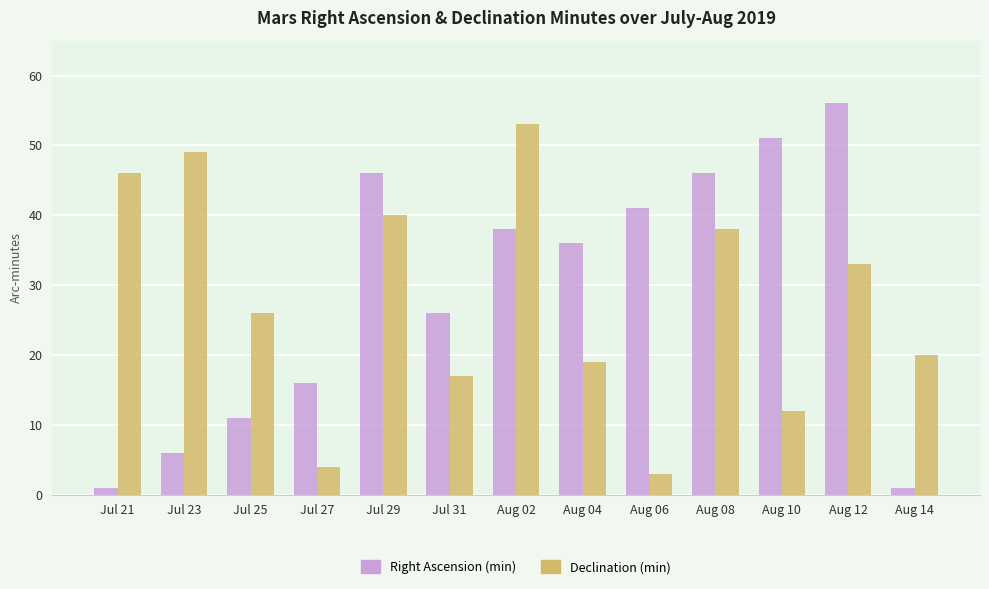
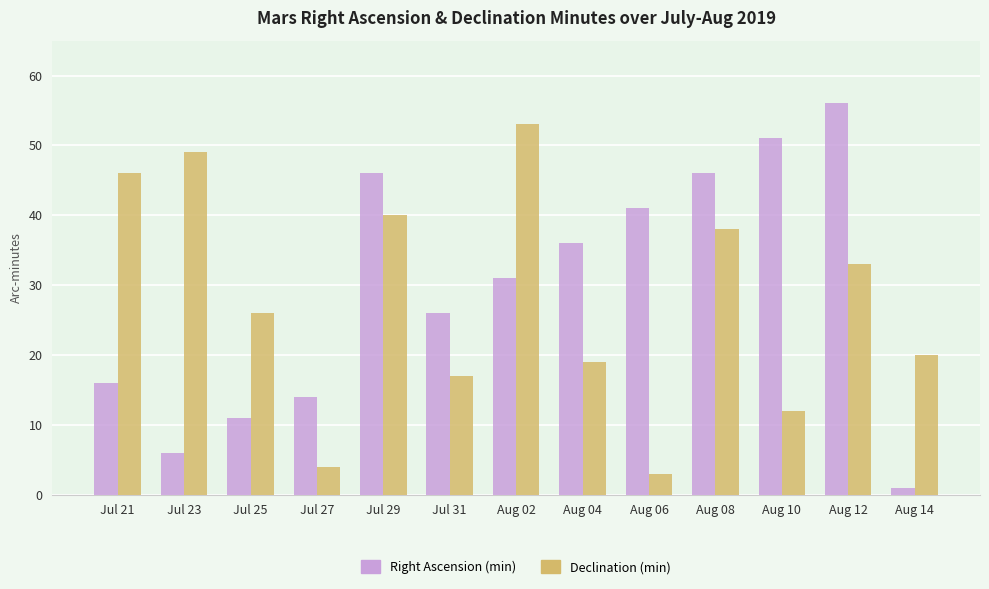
Right Ascension (min), Jul 21: 1 -> 16
Right Ascension (min), Jul 27: 16 -> 14
Right Ascension (min), Aug 02: 38 -> 31
